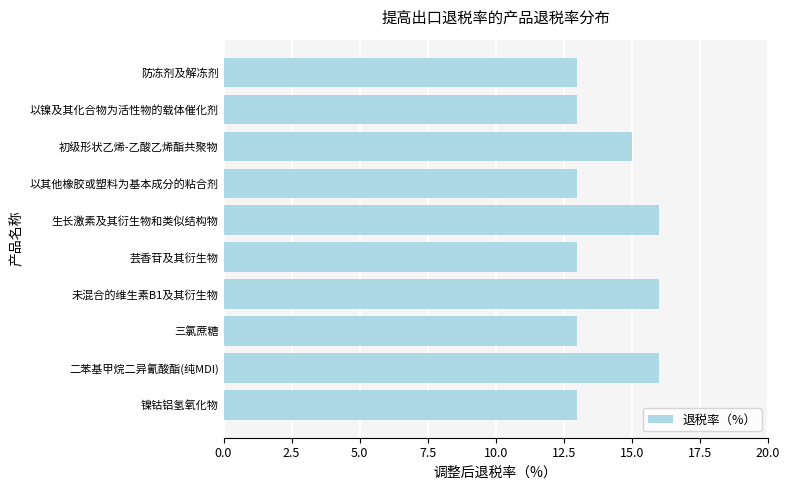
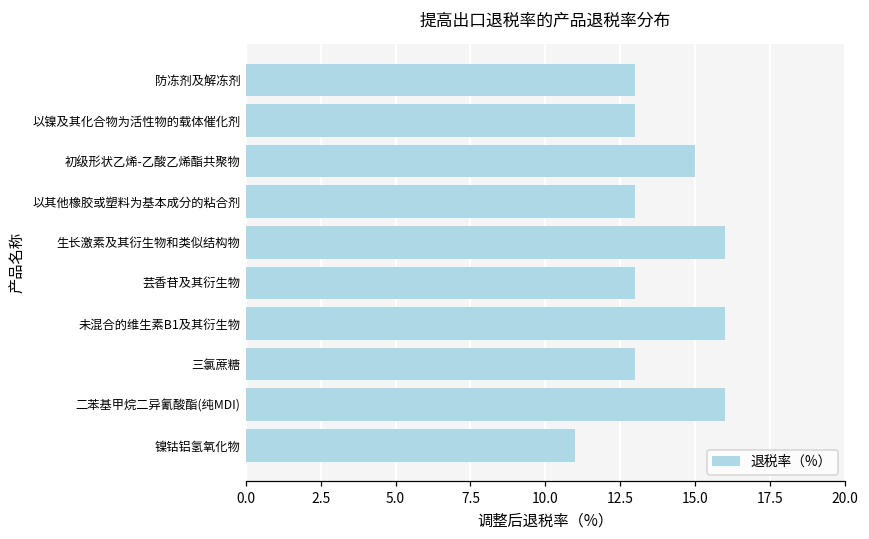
镍钴铝氢氧化物: 13 -> 11
